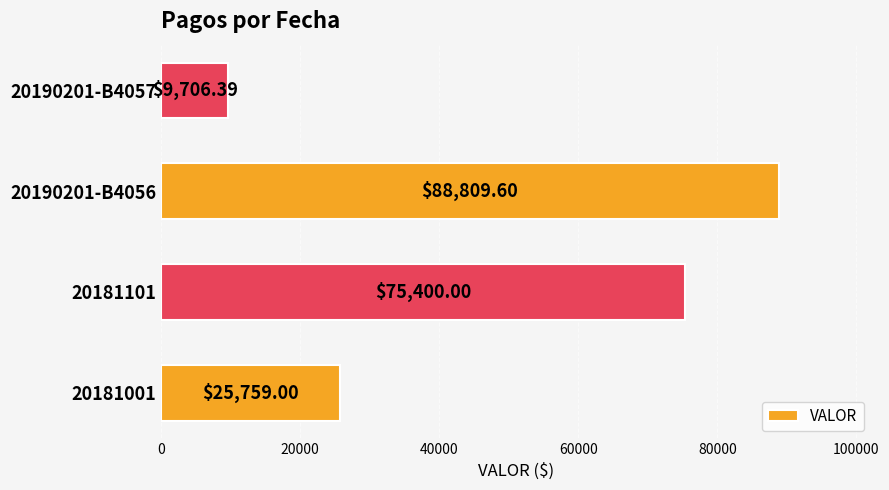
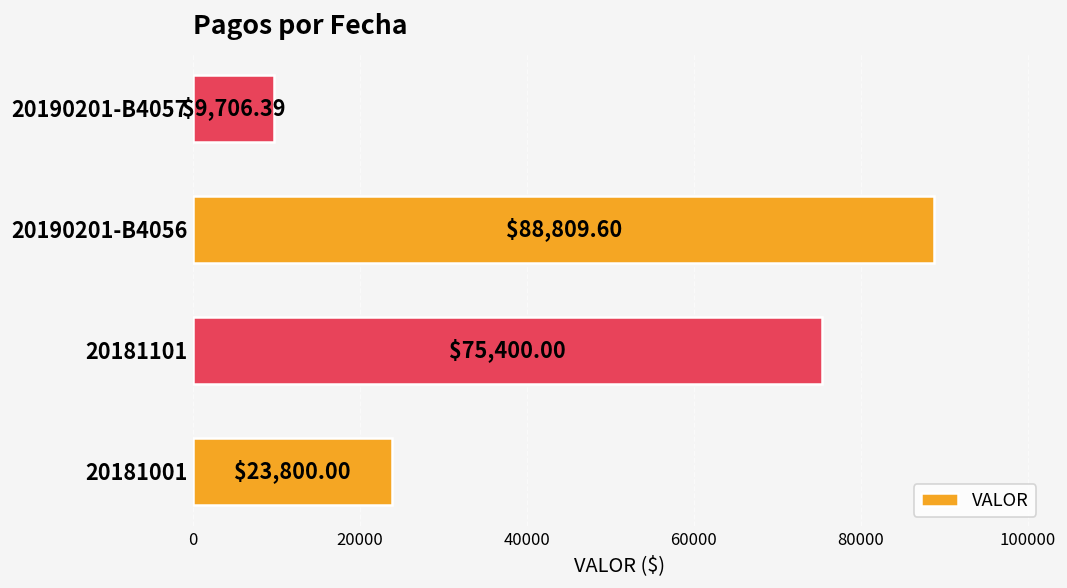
20181001: $25,759.00 -> $23,800.00
